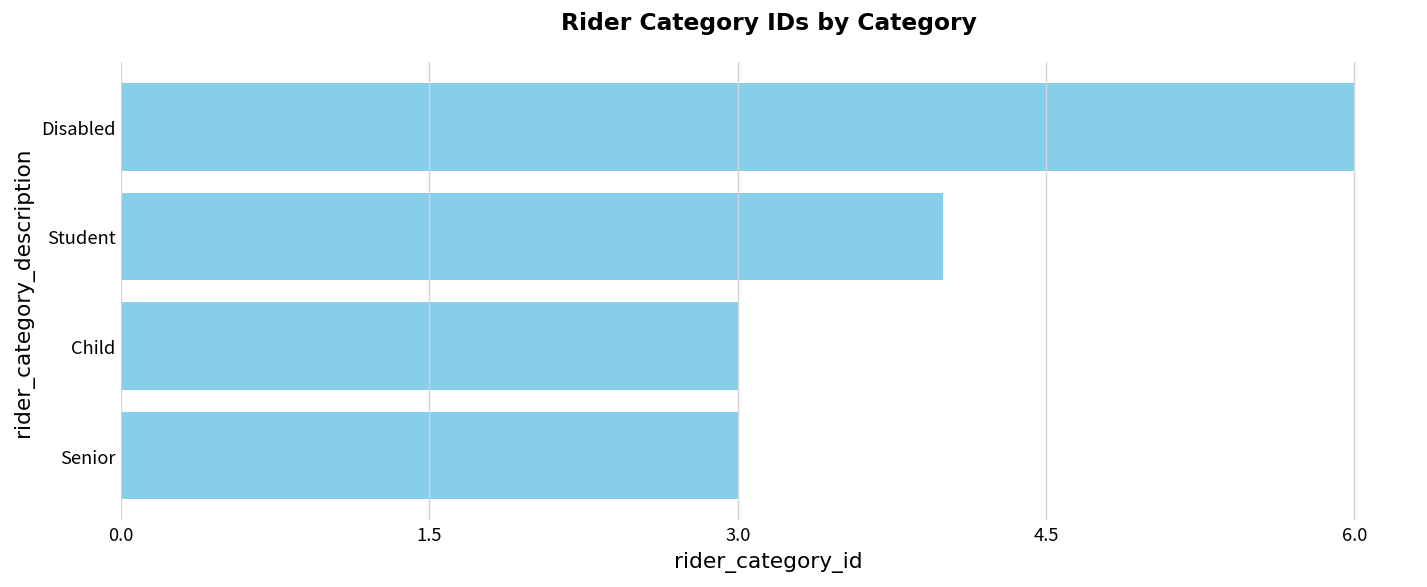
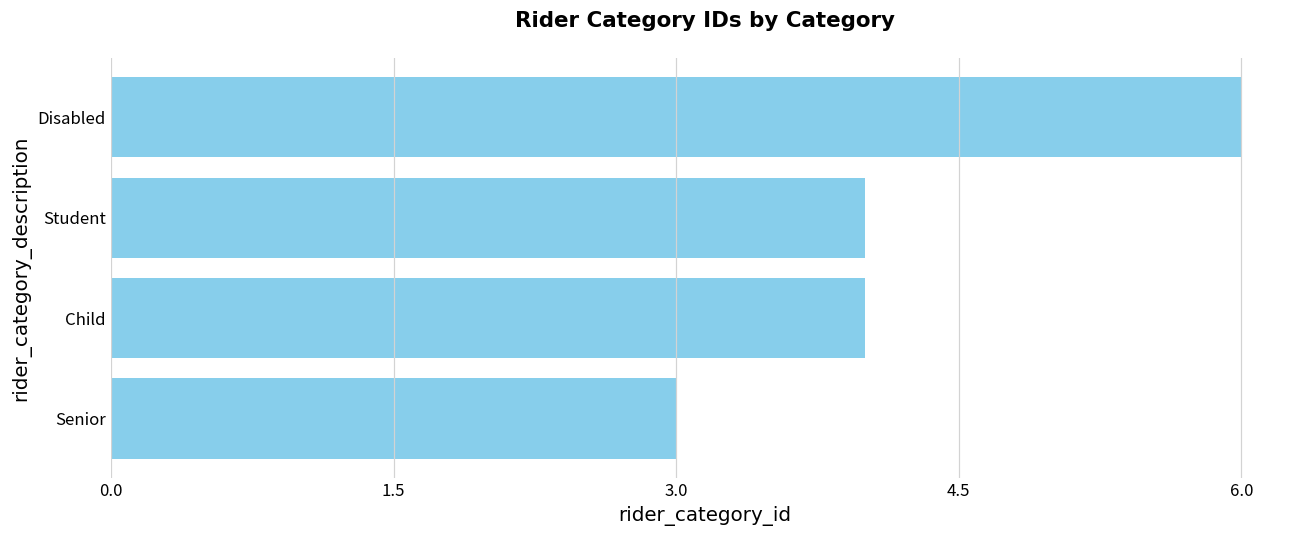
Child: 3 -> 4
